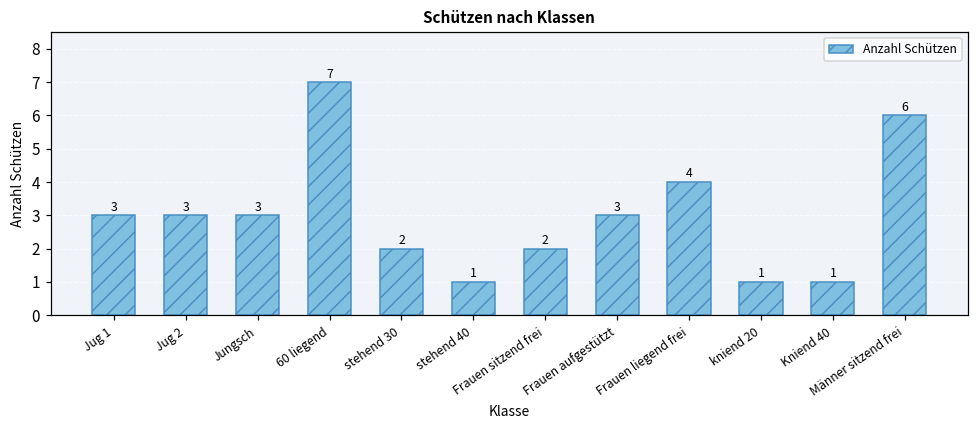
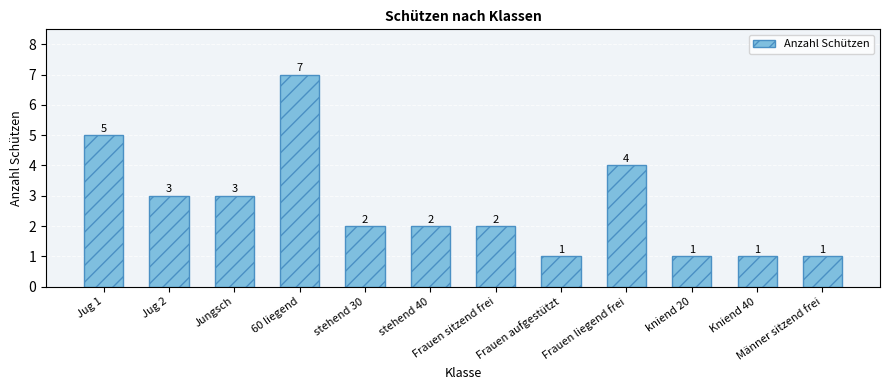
Jug 1: 3 -> 5
stehend 40: 1 -> 2
Frauen aufgestützt: 3 -> 1
Männer sitzend frei: 6 -> 1
